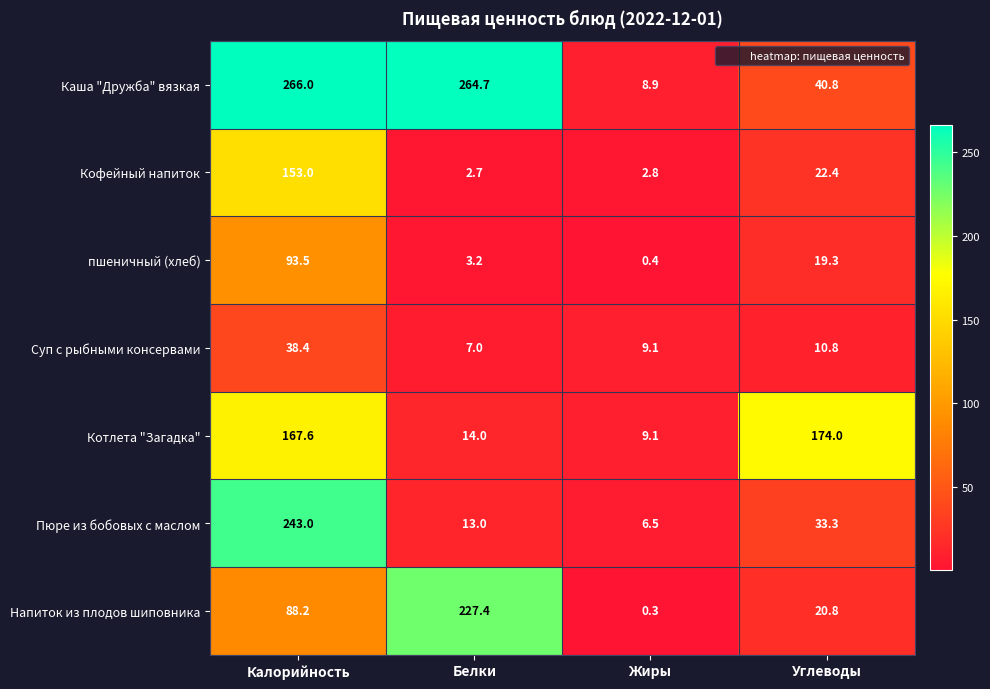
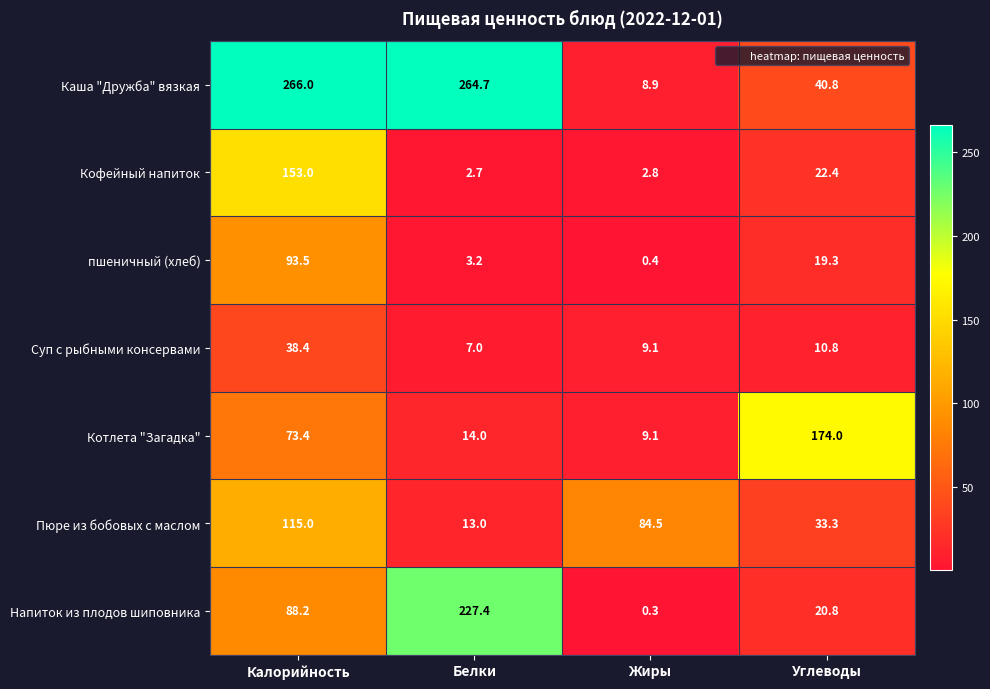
Котлета "Загадка", Калорийность: 167.6 -> 73.4
Пюре из бобовых с маслом, Калорийность: 243.0 -> 115.0
Пюре из бобовых с маслом, Жиры: 6.5 -> 84.5
